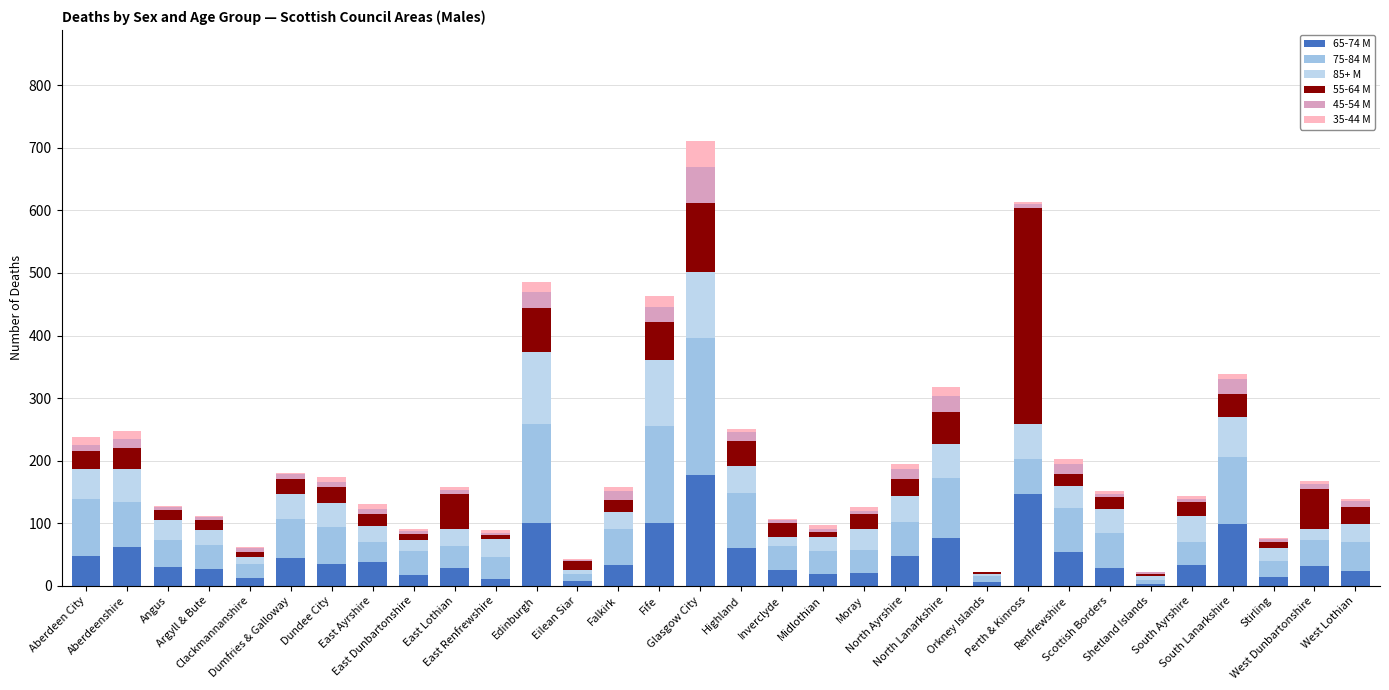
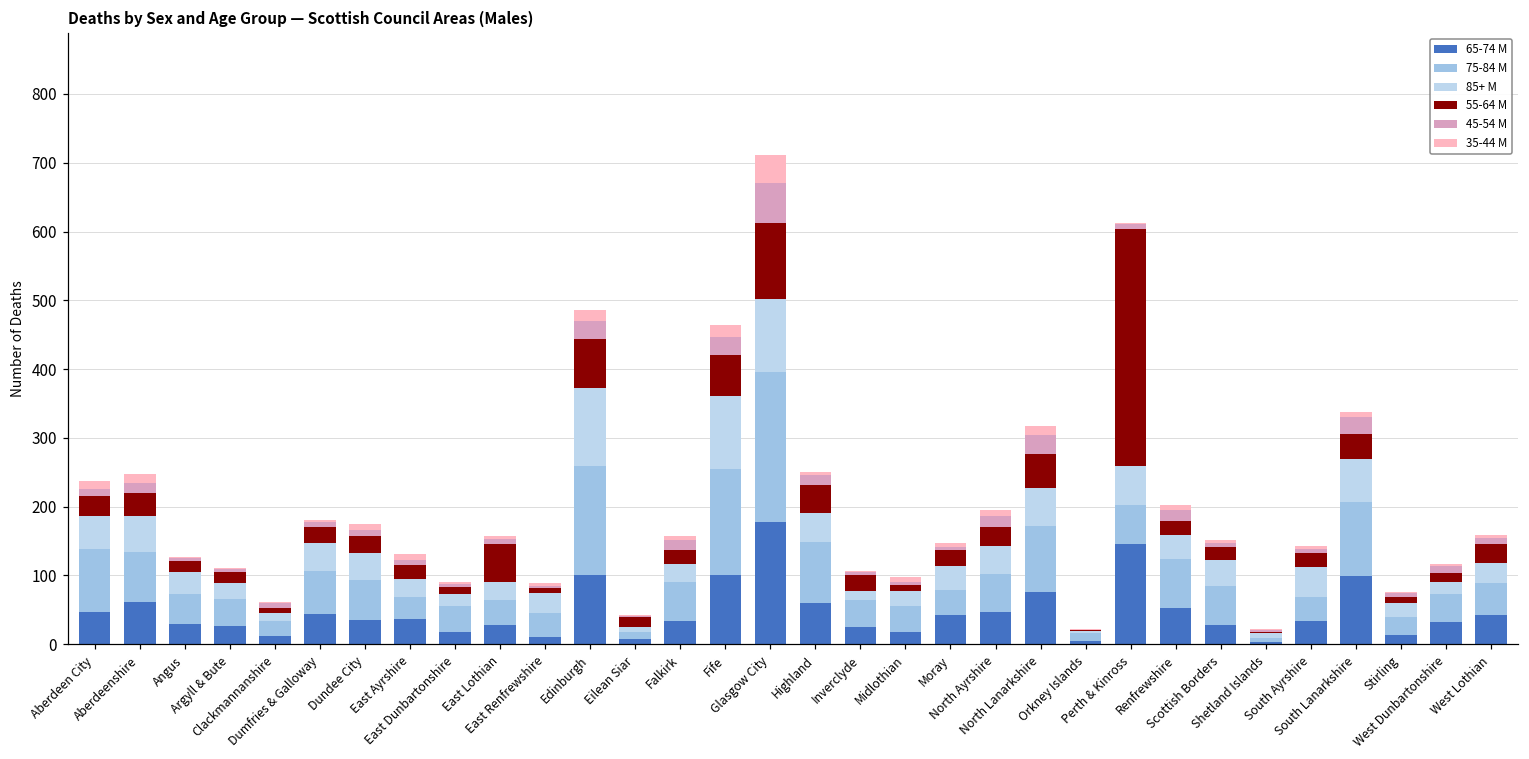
65-74 M, Moray: 20 -> 40
55-64 M, West Dunbartonshire: 60 -> 10
65-74 M, West Lothian: 20 -> 40
